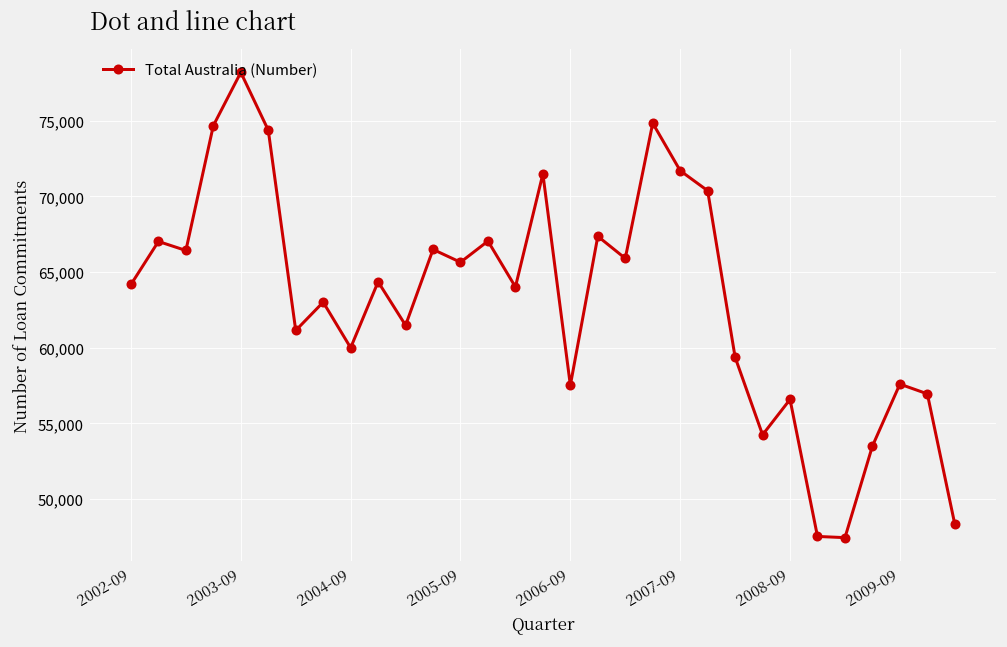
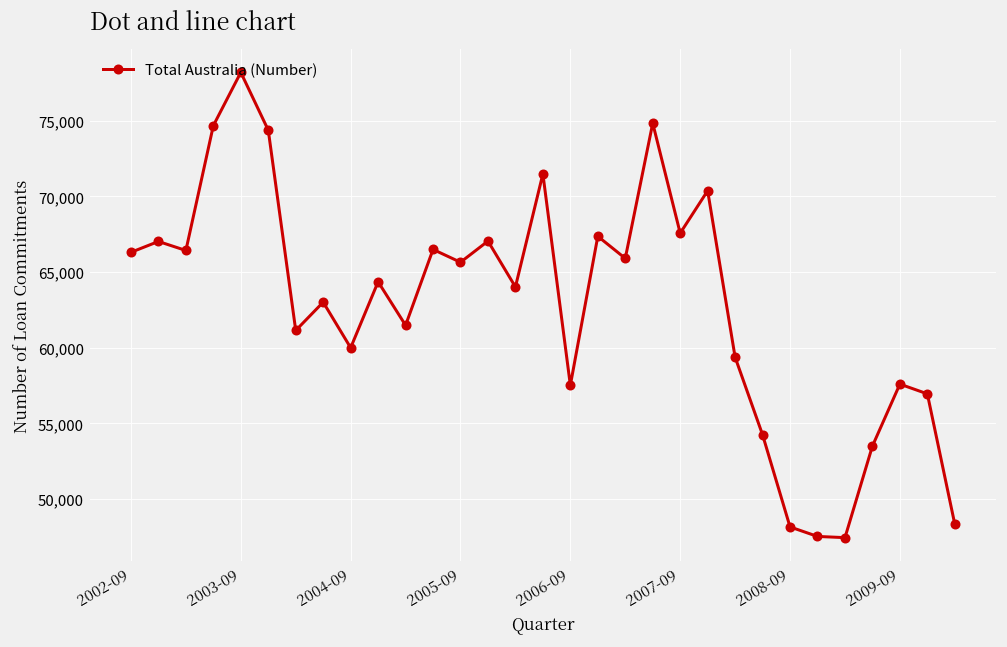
2002-09: 64,200 -> 66,300
2007-09: 71,700 -> 67,600
2008-09: 56,600 -> 48,200
